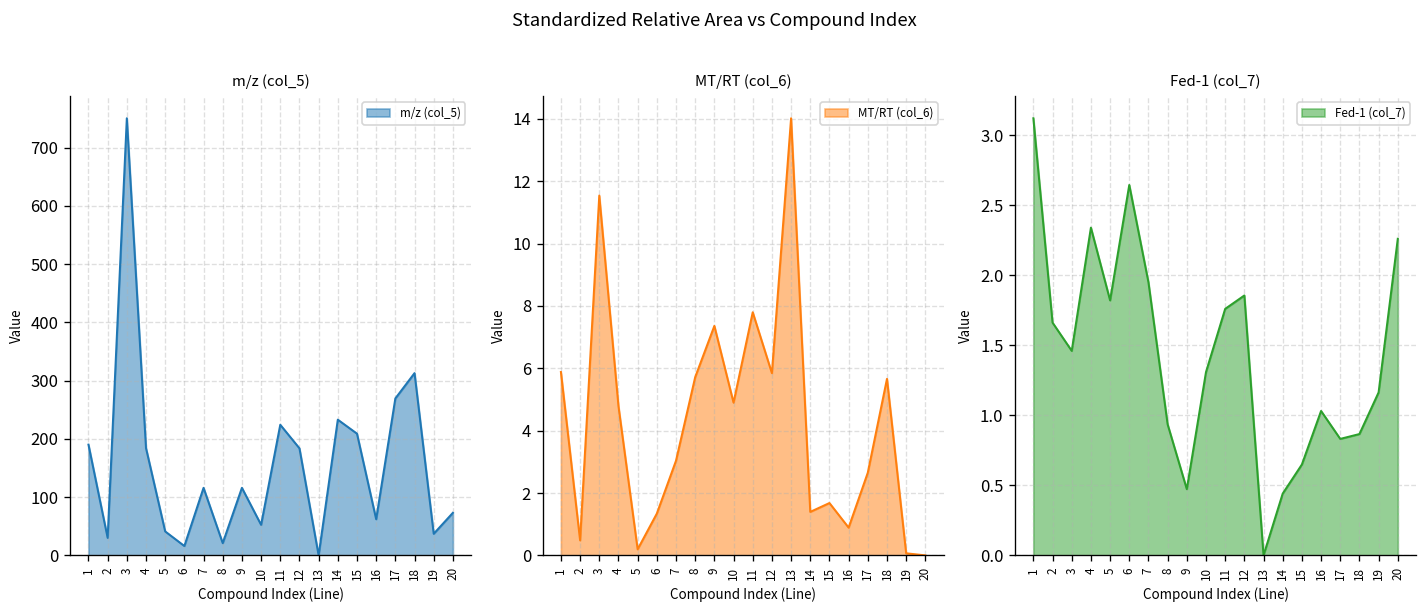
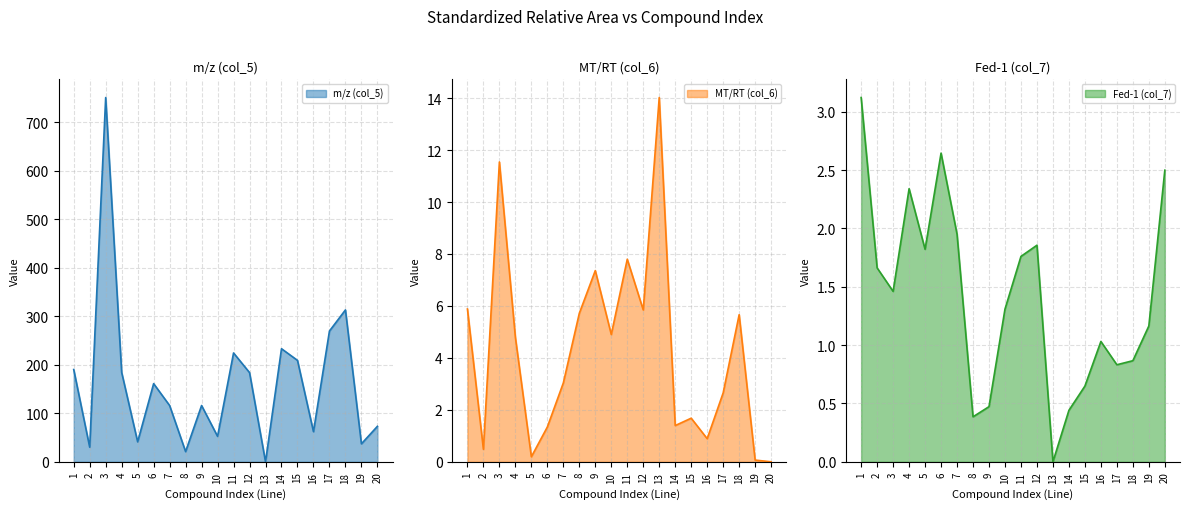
m/z (col_5), 6: 20 -> 160
Fed-1 (col_7), 8: 0.94 -> 0.39
Fed-1 (col_7), 20: 2.26 -> 2.50
